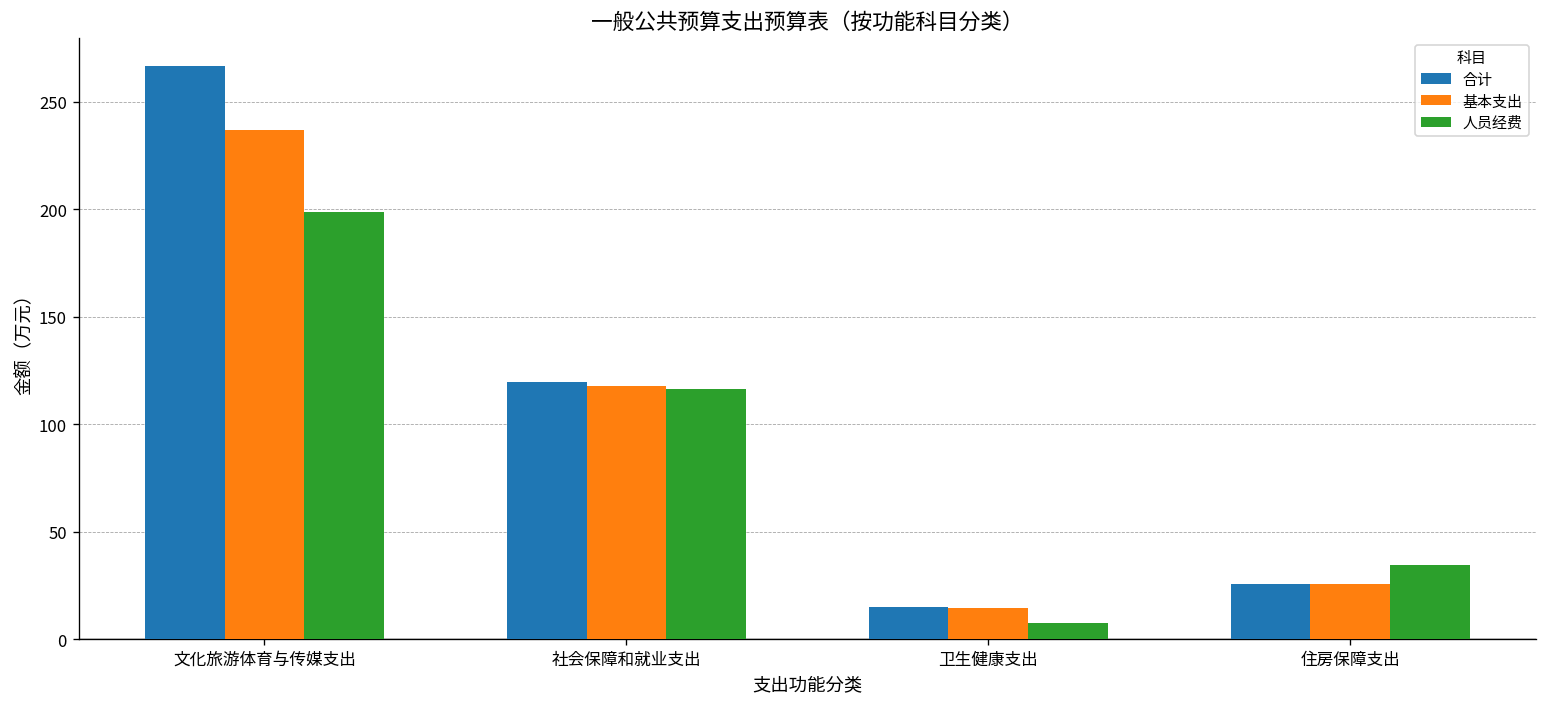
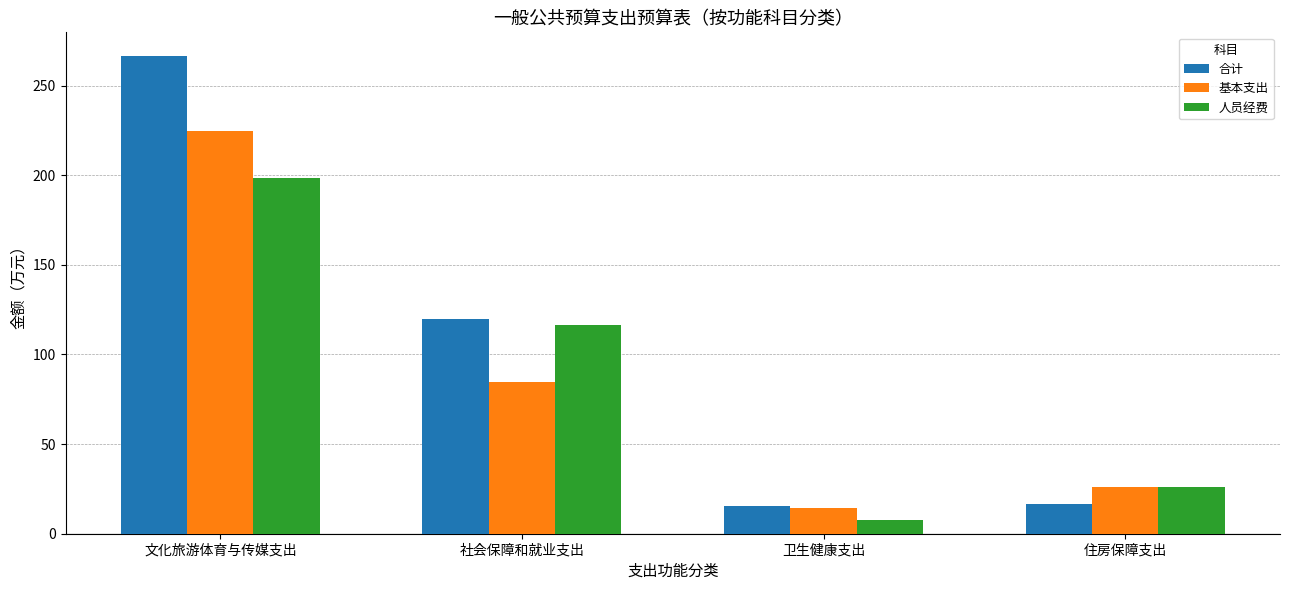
基本支出, 文化旅游体育与传媒支出: 237 -> 225
基本支出, 社会保障和就业支出: 118 -> 85
合计, 住房保障支出: 26 -> 17
人员经费, 住房保障支出: 35 -> 26
